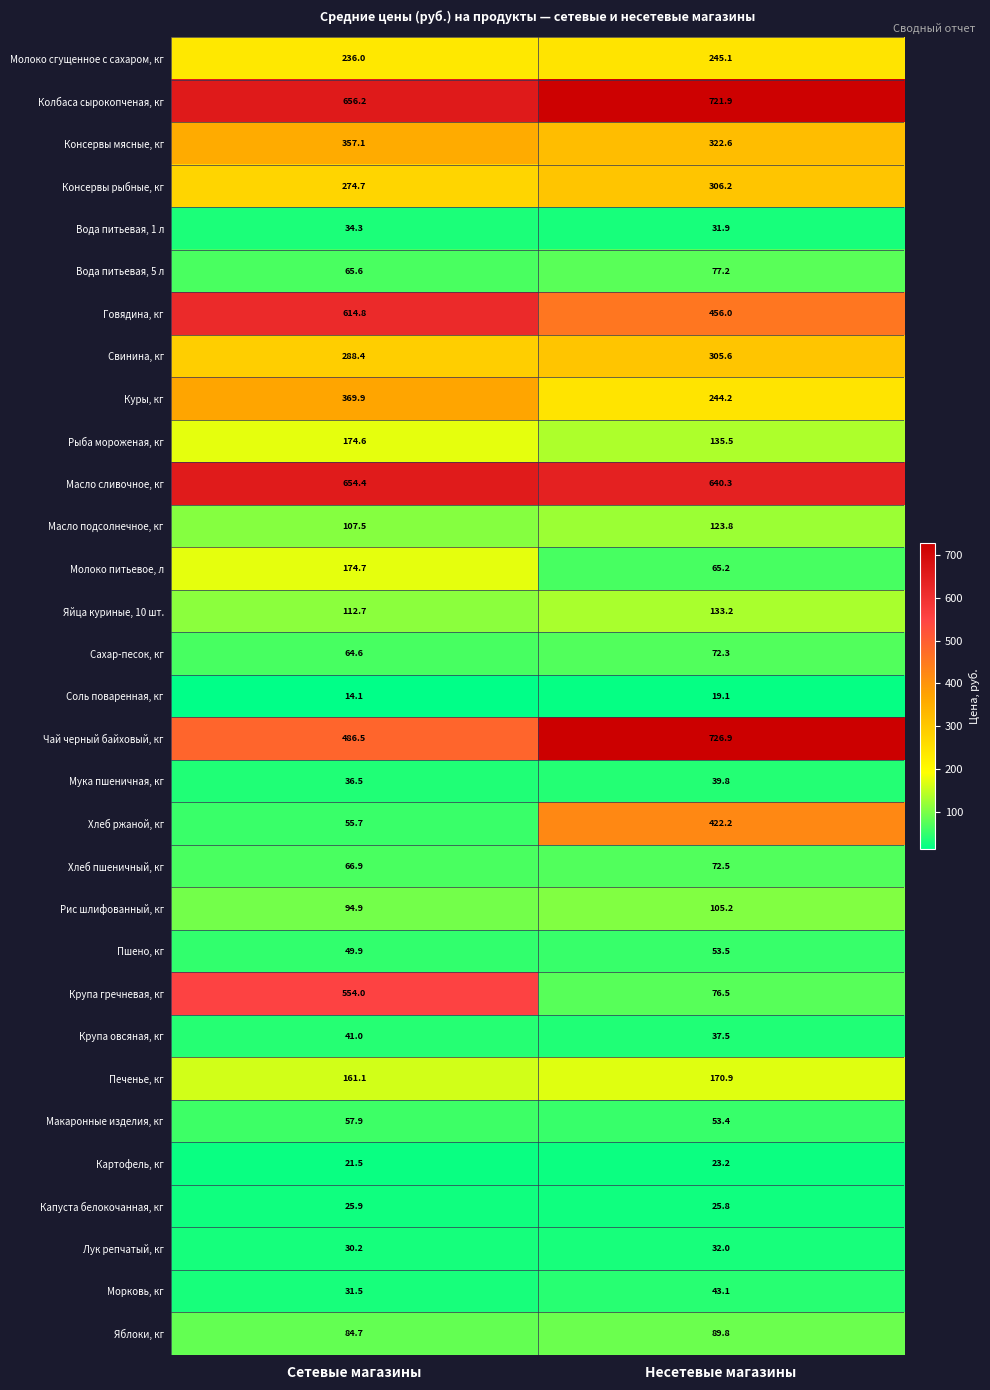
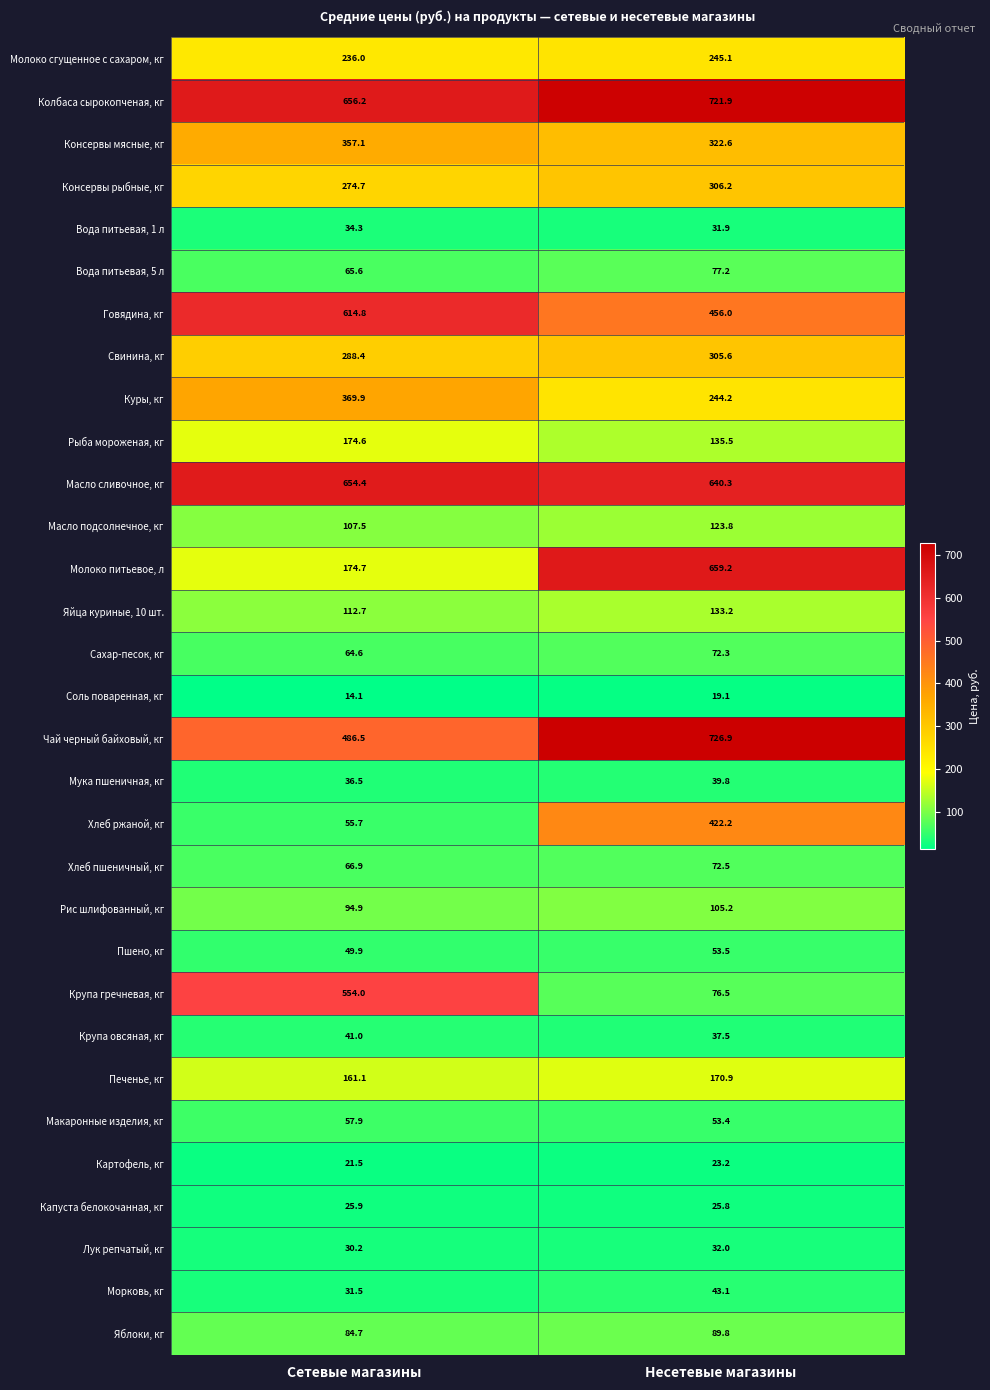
Молоко питьевое, л, Несетевые магазины: 65.2 -> 659.2
